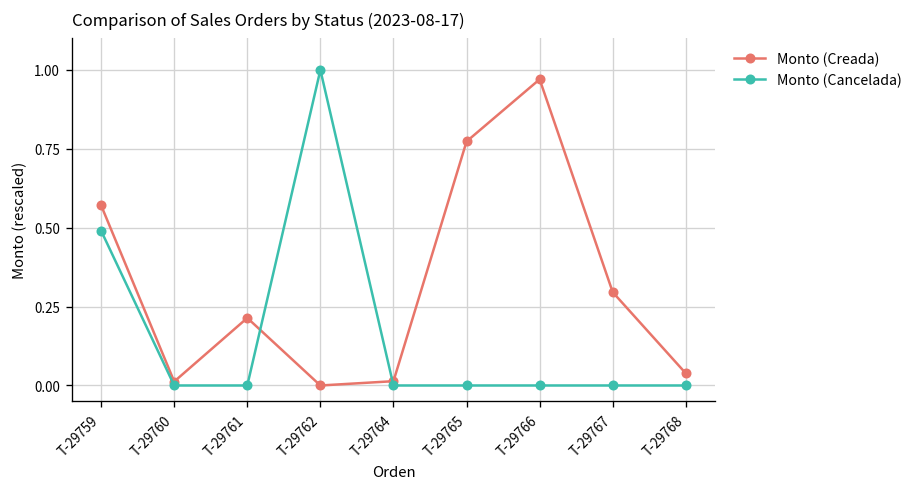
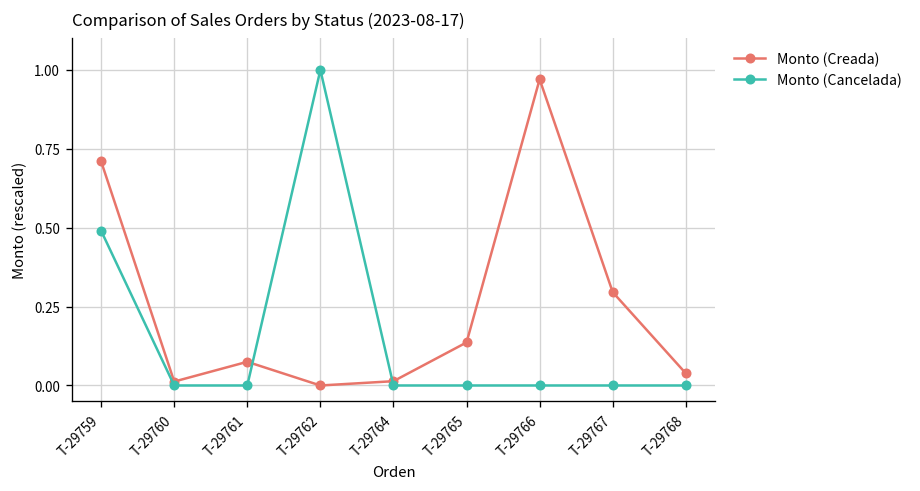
Monto (Creada), T-29759: 0.57 -> 0.71
Monto (Creada), T-29761: 0.21 -> 0.08
Monto (Creada), T-29765: 0.77 -> 0.14
